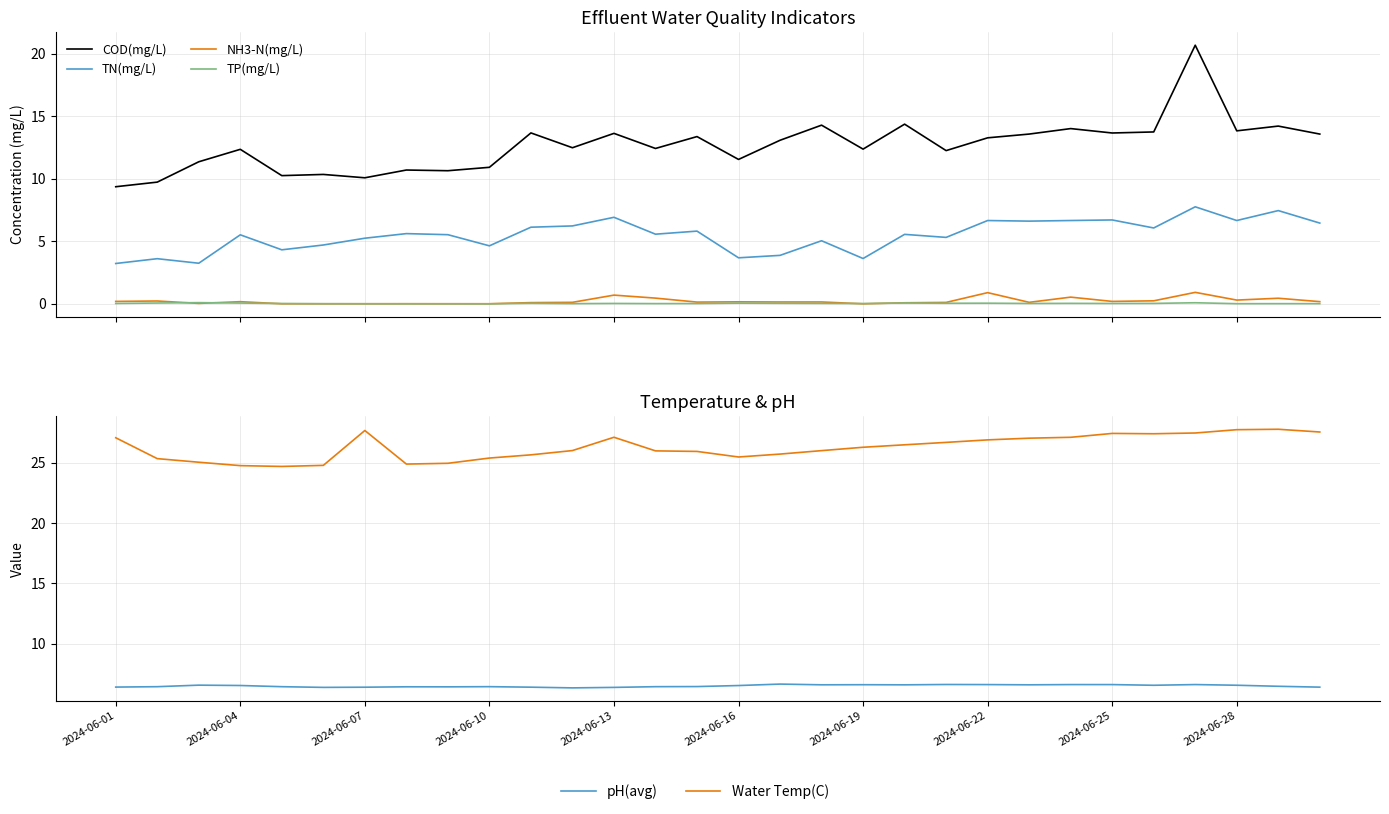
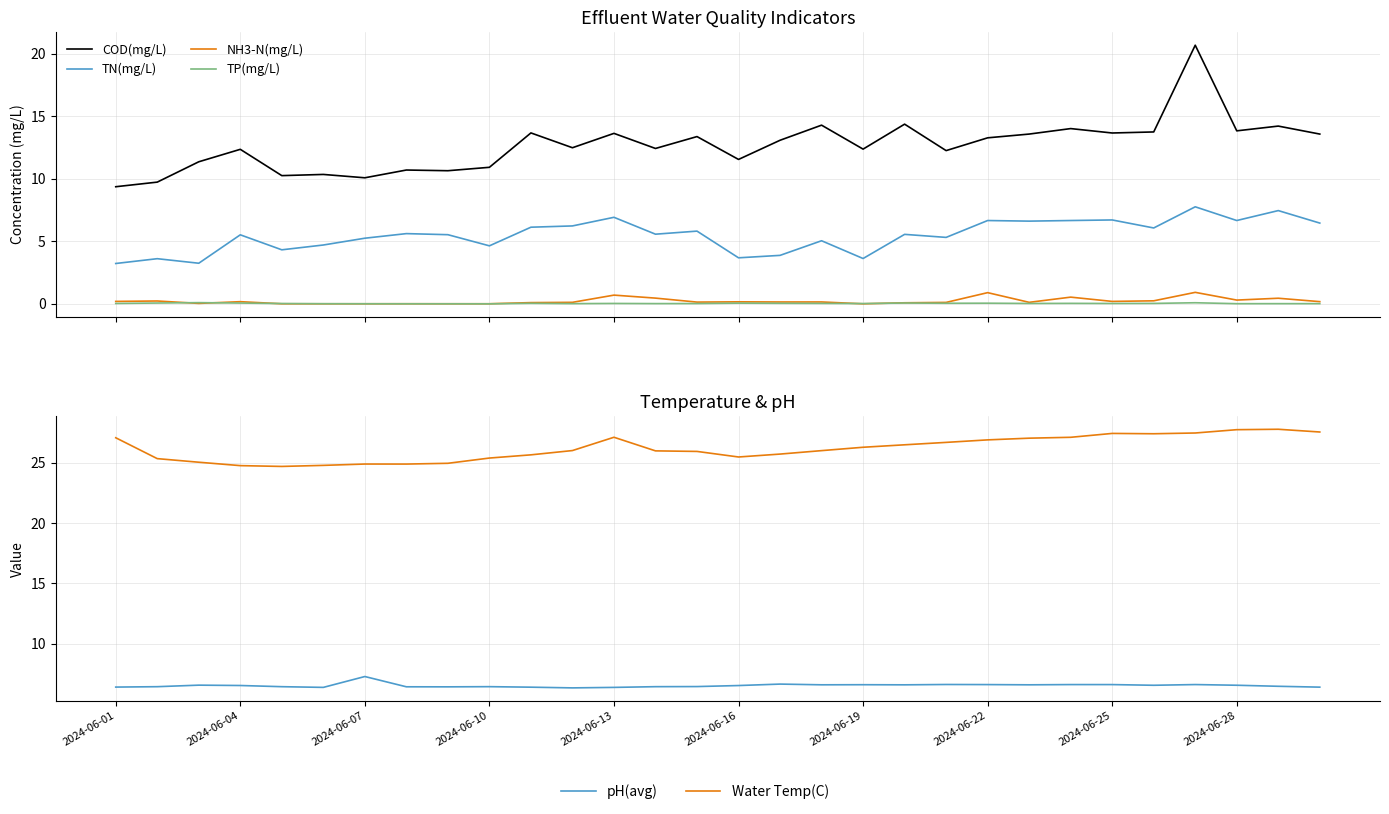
Temperature & pH, pH(avg), 2024-06-07: 6.4 -> 7.3
Temperature & pH, Water Temp(C), 2024-06-07: 27.7 -> 24.9
